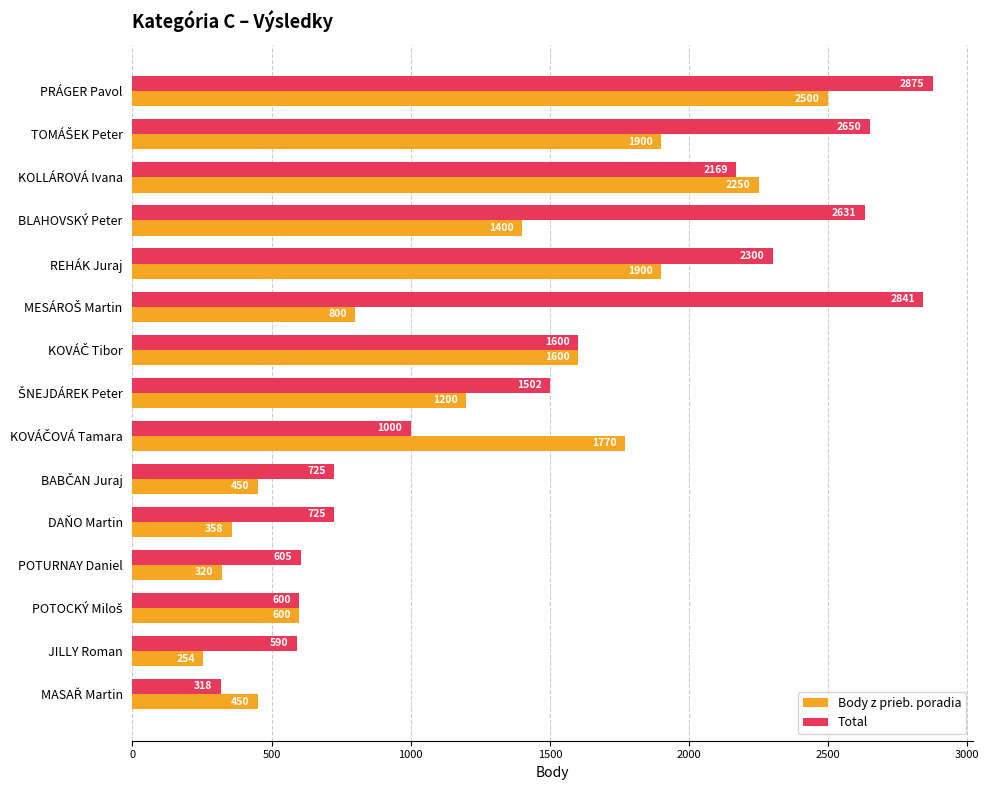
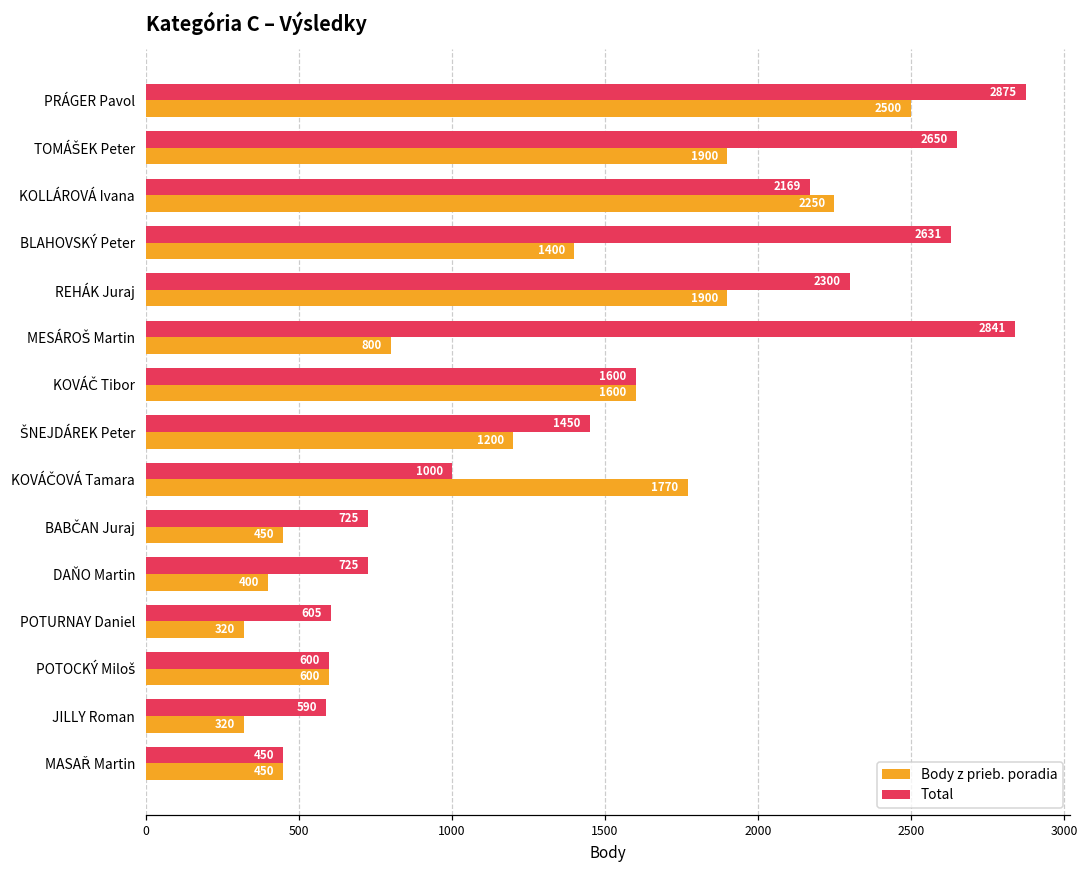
Total, ŠNEJDÁREK Peter: 1502 -> 1450
Body z prieb. poradia, DAŇO Martin: 358 -> 400
Body z prieb. poradia, JILLY Roman: 254 -> 320
Total, MASAŘ Martin: 318 -> 450
